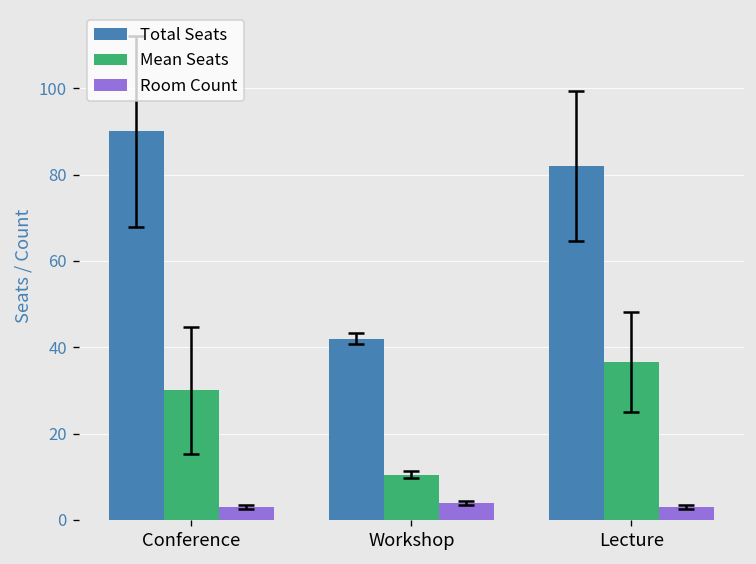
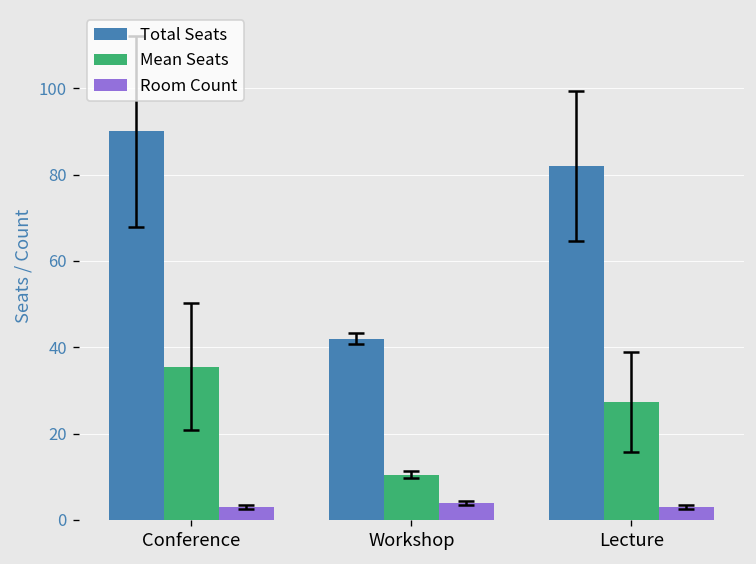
Mean Seats, Conference: 30 -> 36
Mean Seats, Lecture: 37 -> 27
